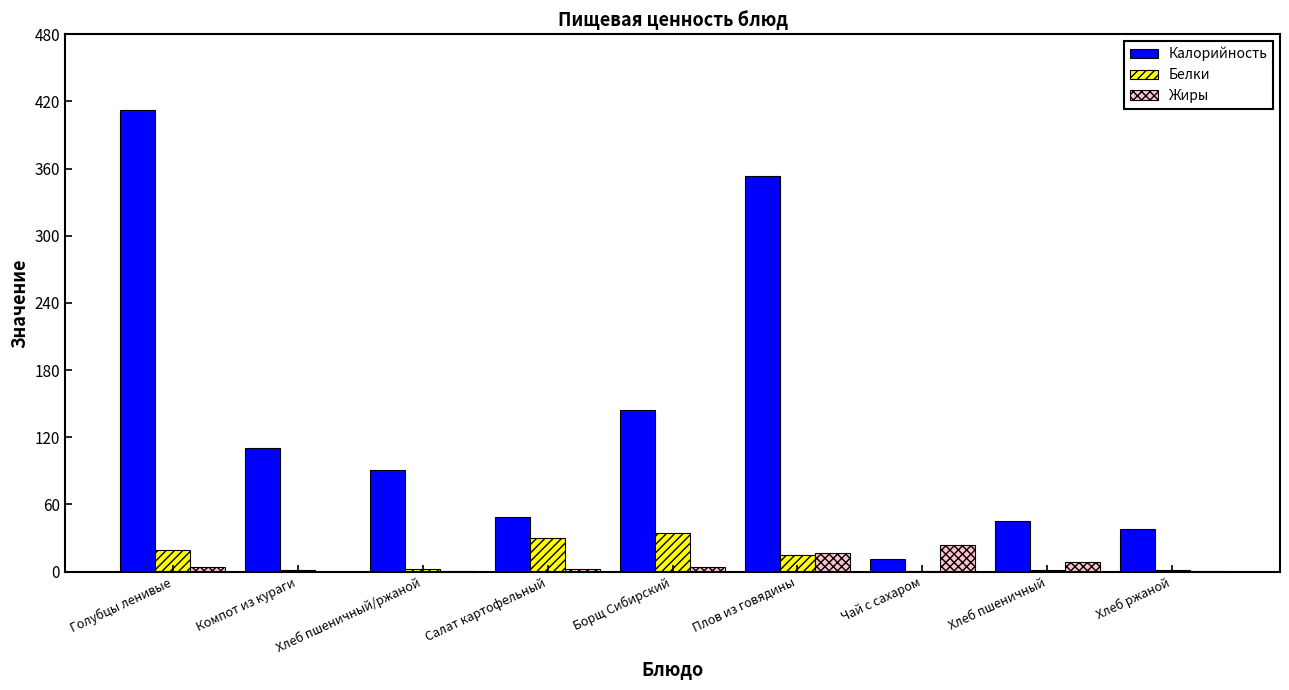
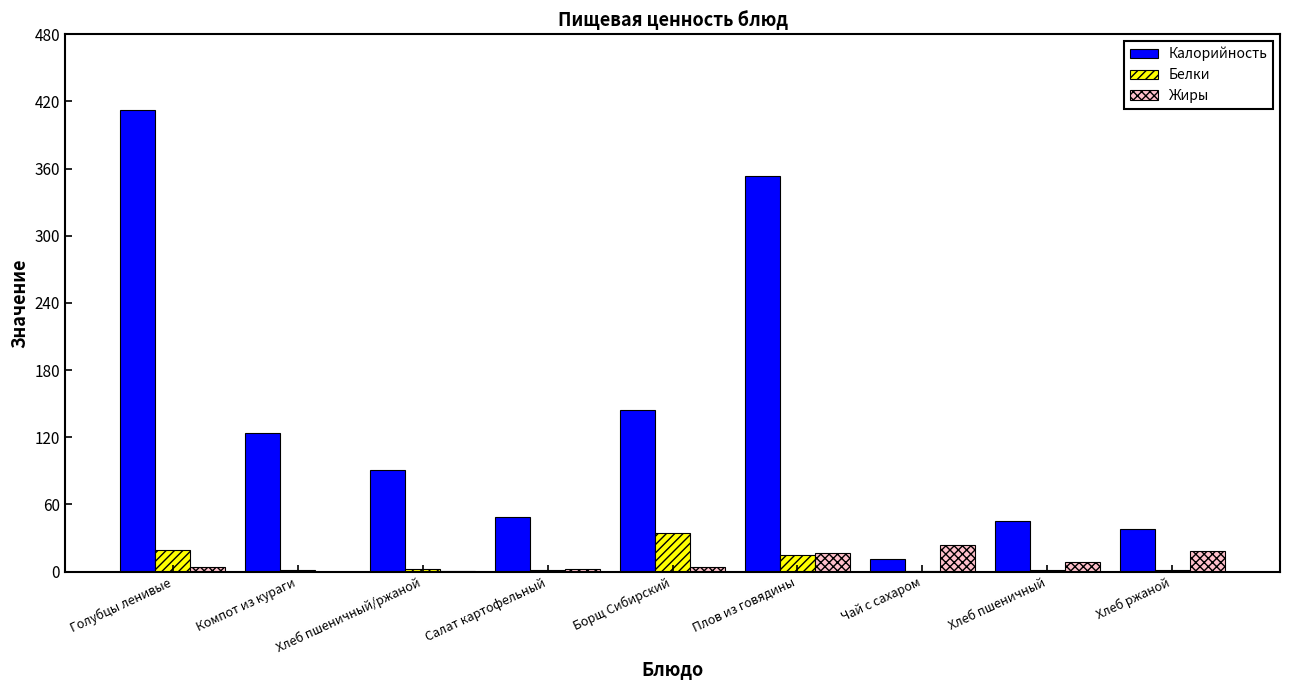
Калорийность, Компот из кураги: 110 -> 124
Белки, Салат картофельный: 30 -> 1
Жиры, Хлеб ржаной: 0 -> 18
